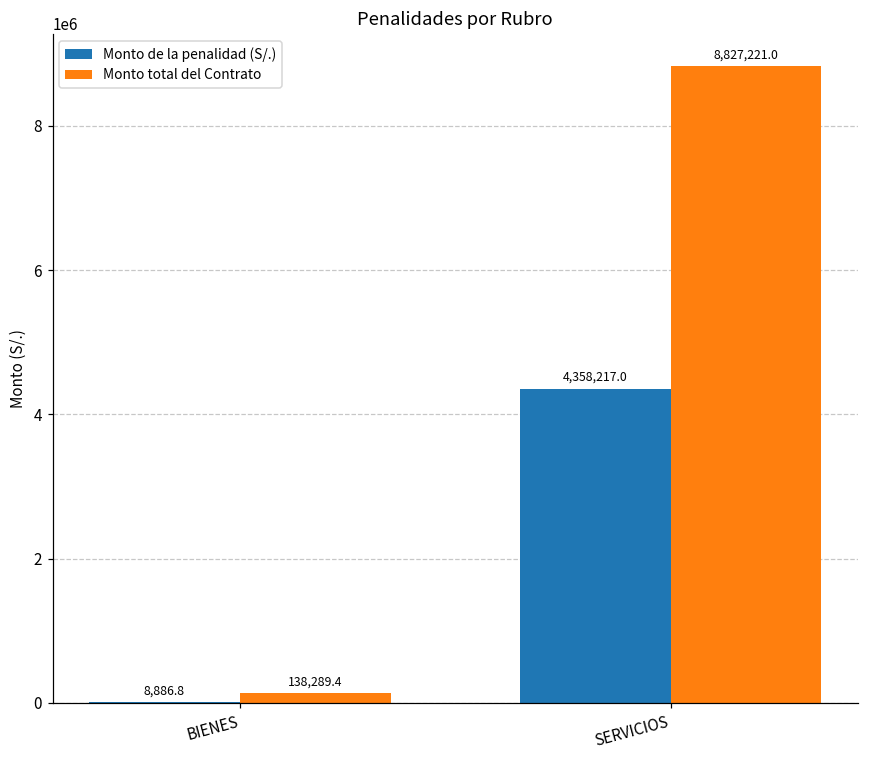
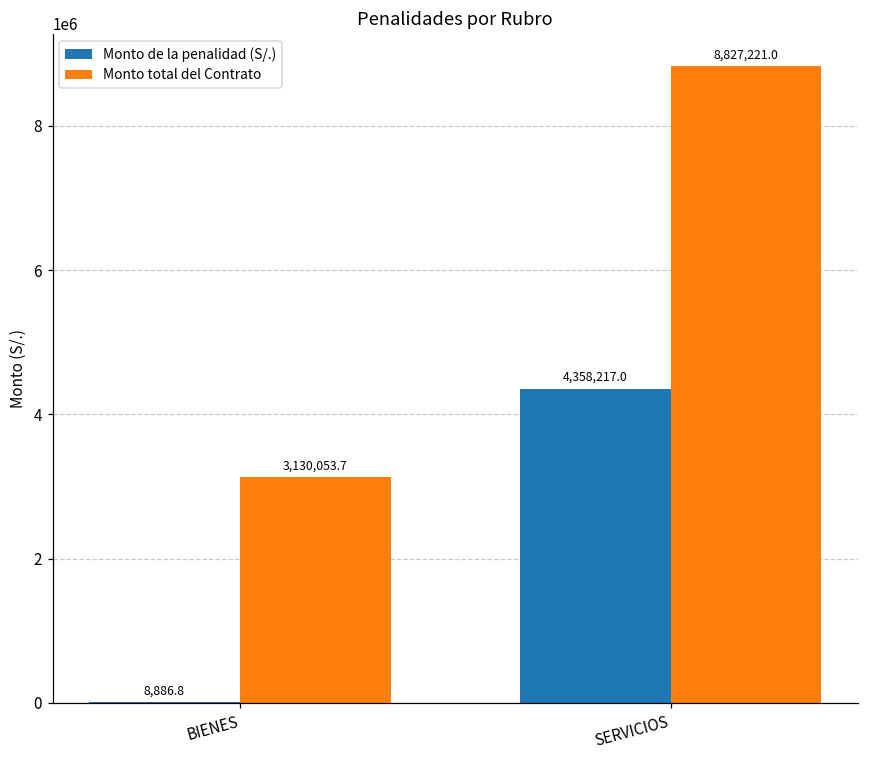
Monto total del Contrato, BIENES: 138,289.4 -> 3,130,053.7
